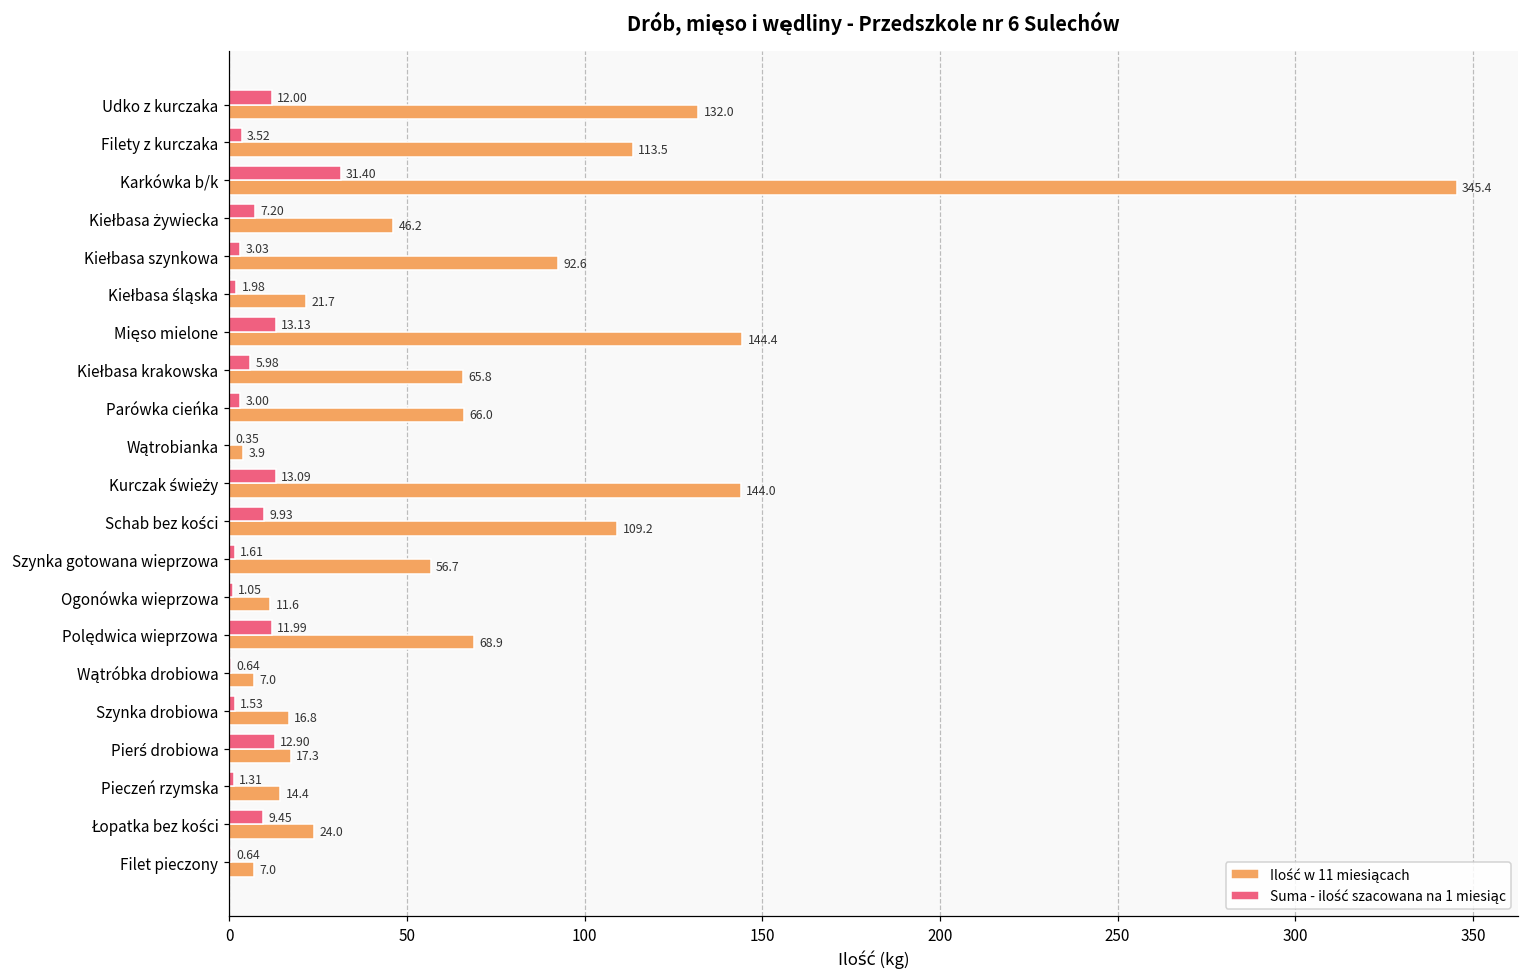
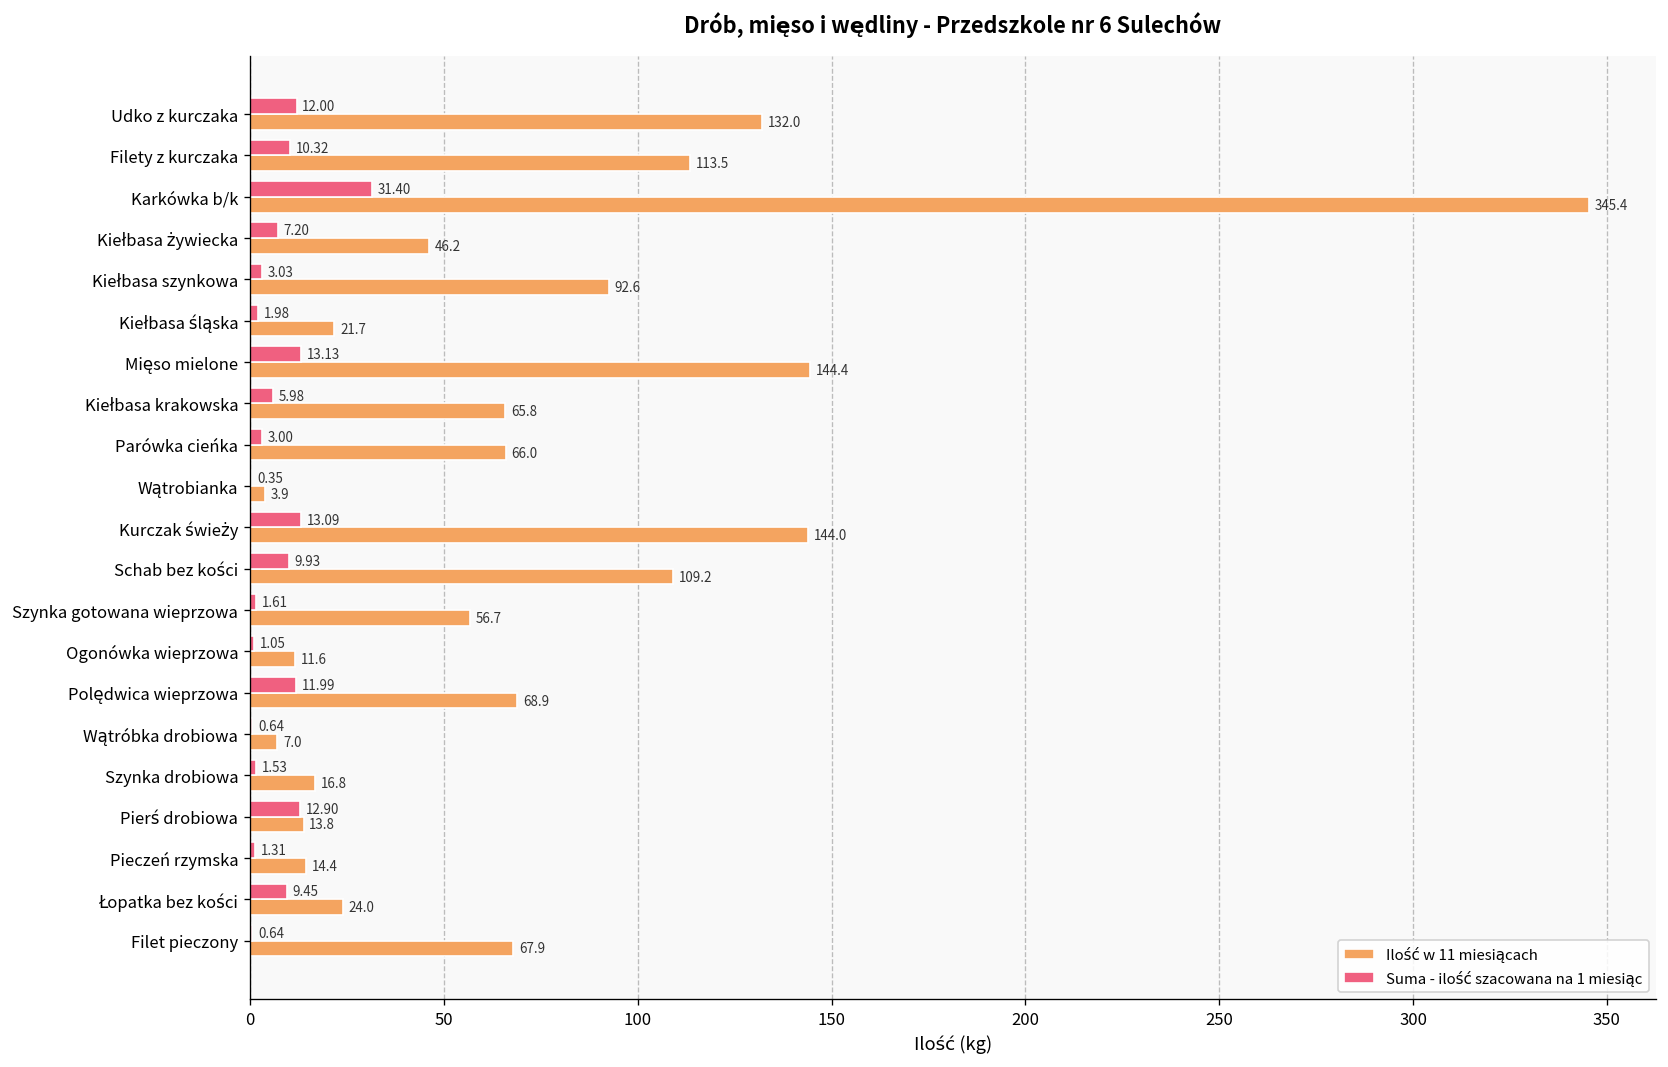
Suma - ilość szacowana na 1 miesiąc, Filety z kurczaka: 3.52 -> 10.32
Ilość w 11 miesiącach, Pierś drobiowa: 17.3 -> 13.8
Ilość w 11 miesiącach, Filet pieczony: 7.0 -> 67.9
